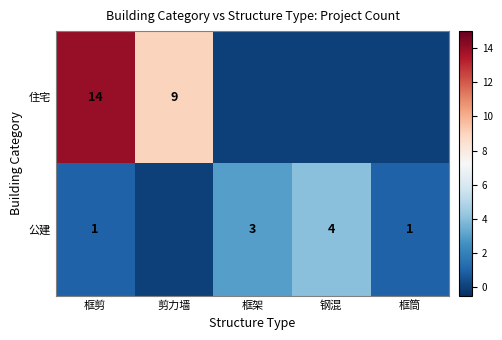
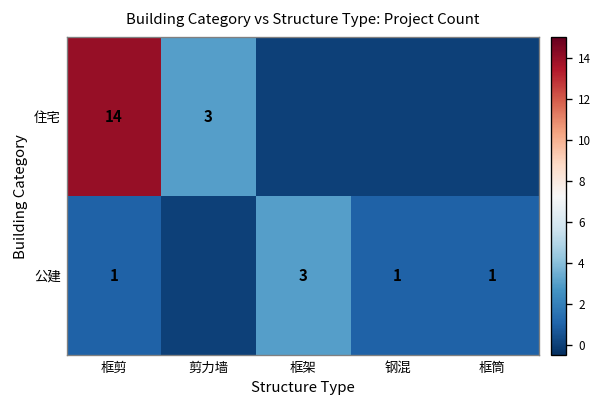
住宅, 剪力墙: 9 -> 3
公建, 钢混: 4 -> 1
